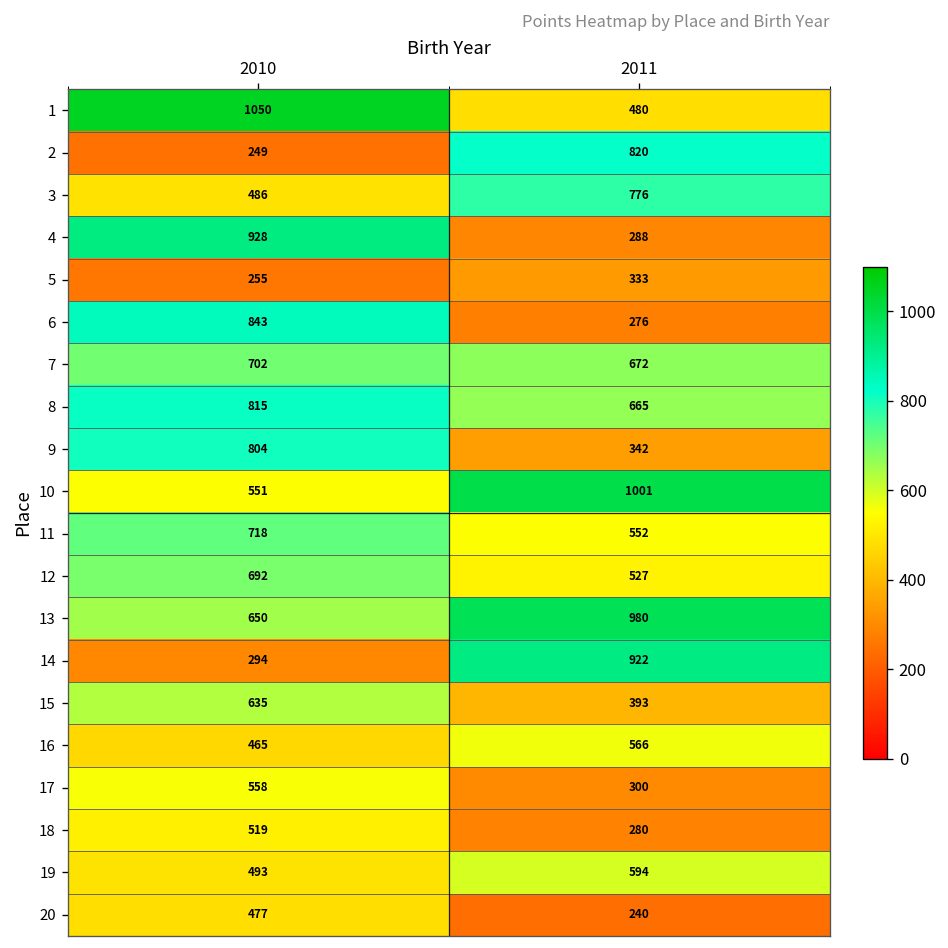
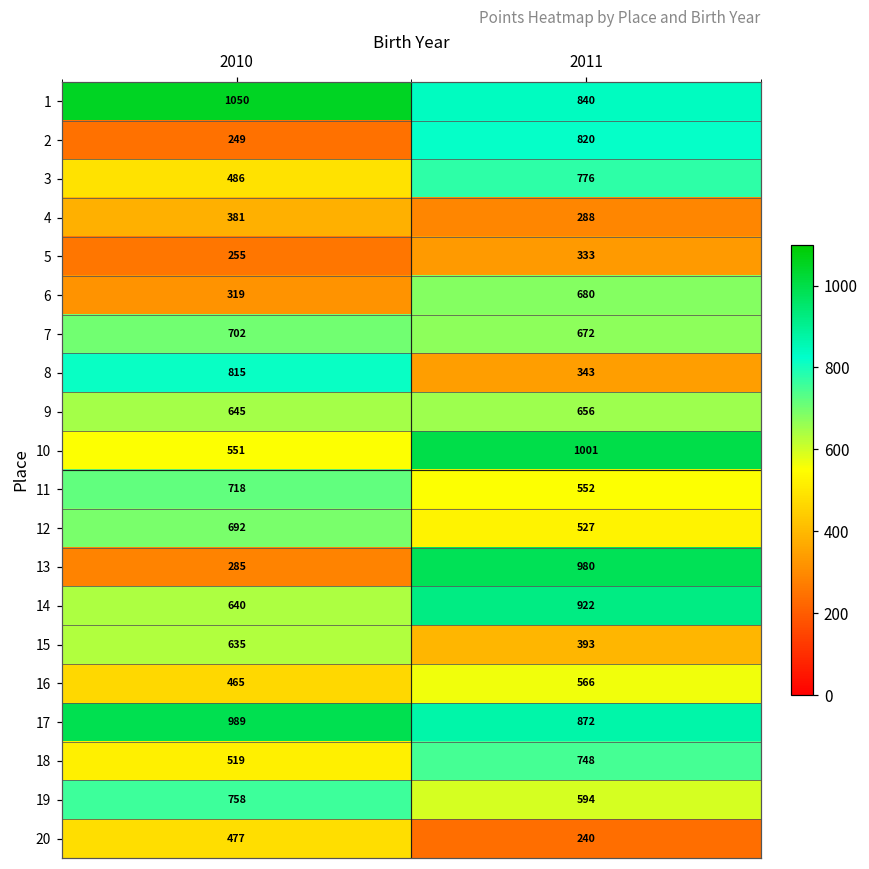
1, 2011: 480 -> 840
4, 2010: 928 -> 381
6, 2010: 843 -> 319
6, 2011: 276 -> 680
8, 2011: 665 -> 343
9, 2010: 804 -> 645
9, 2011: 342 -> 656
13, 2010: 650 -> 285
14, 2010: 294 -> 640
17, 2010: 558 -> 989
17, 2011: 300 -> 872
18, 2011: 280 -> 748
19, 2010: 493 -> 758
